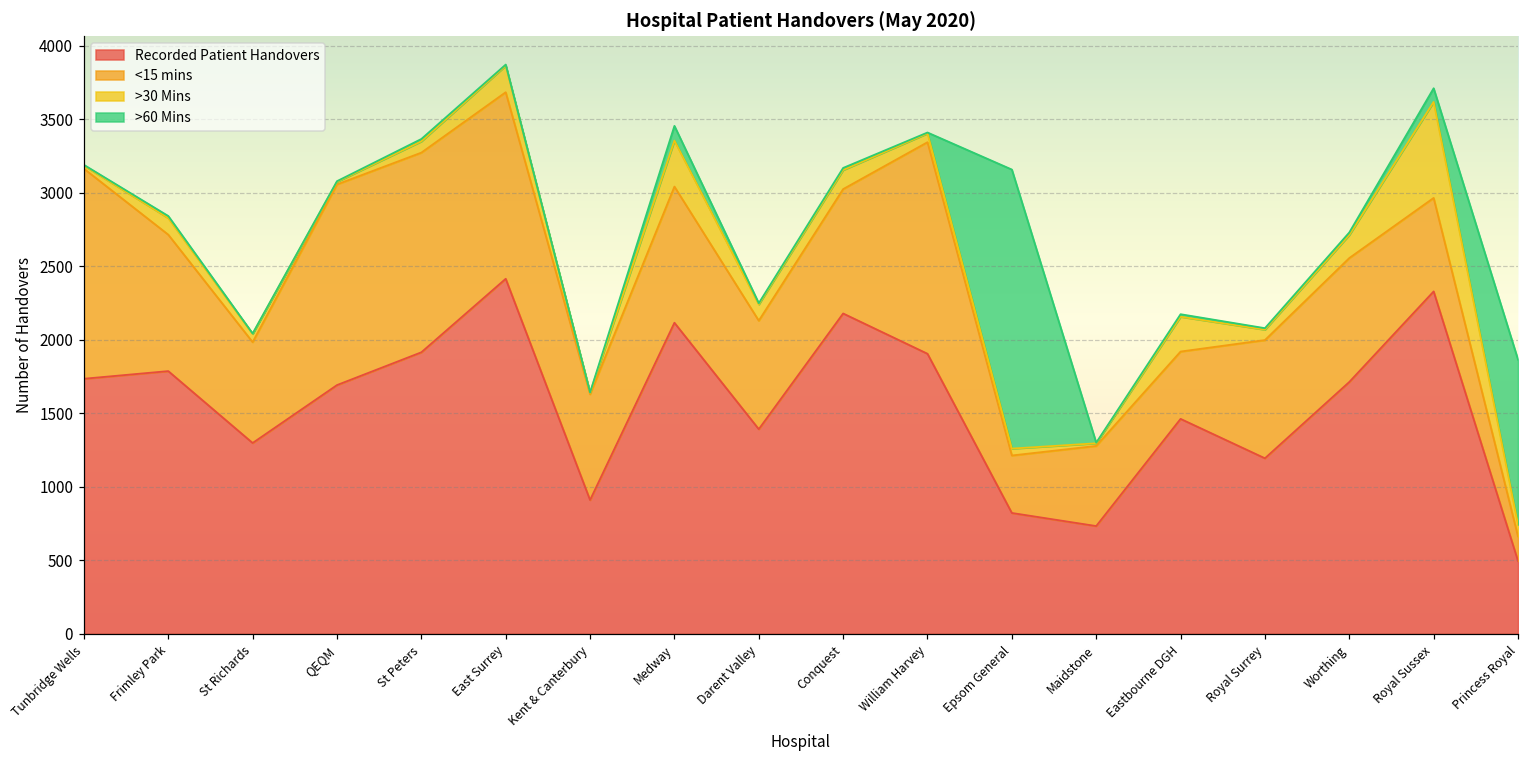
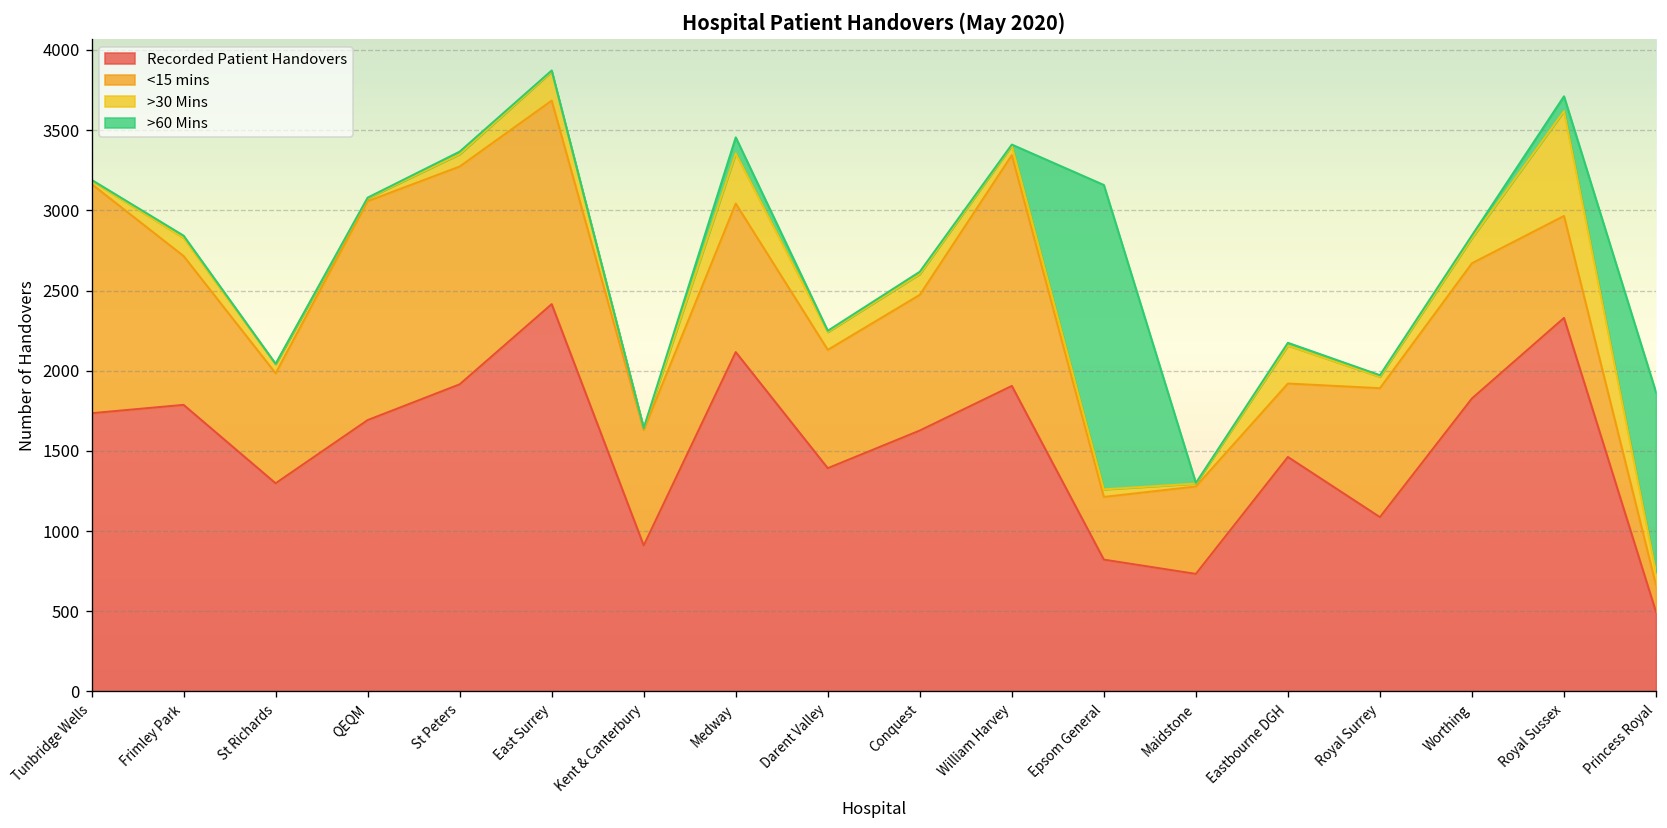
Recorded Patient Handovers, Conquest: 2180 -> 1630
Recorded Patient Handovers, Royal Surrey: 1190 -> 1090
Recorded Patient Handovers, Worthing: 1710 -> 1830
